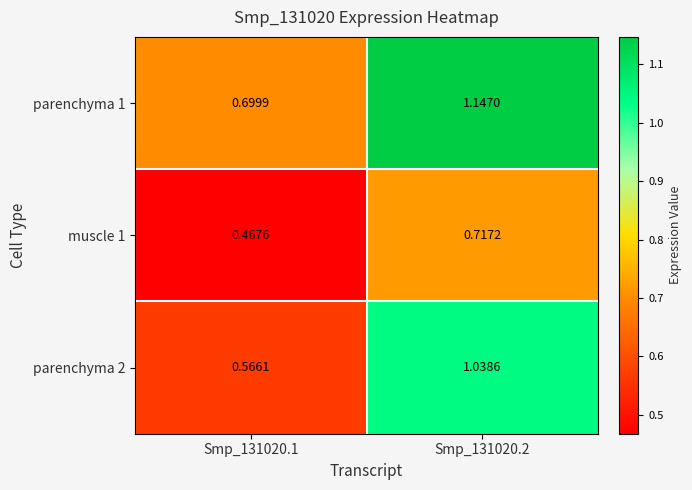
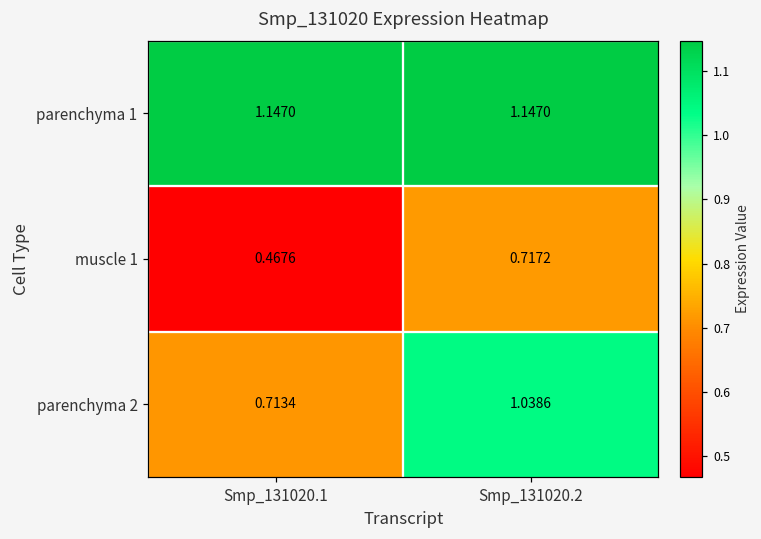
parenchyma 1, Smp_131020.1: 0.6999 -> 1.1470
parenchyma 2, Smp_131020.1: 0.5661 -> 0.7134
